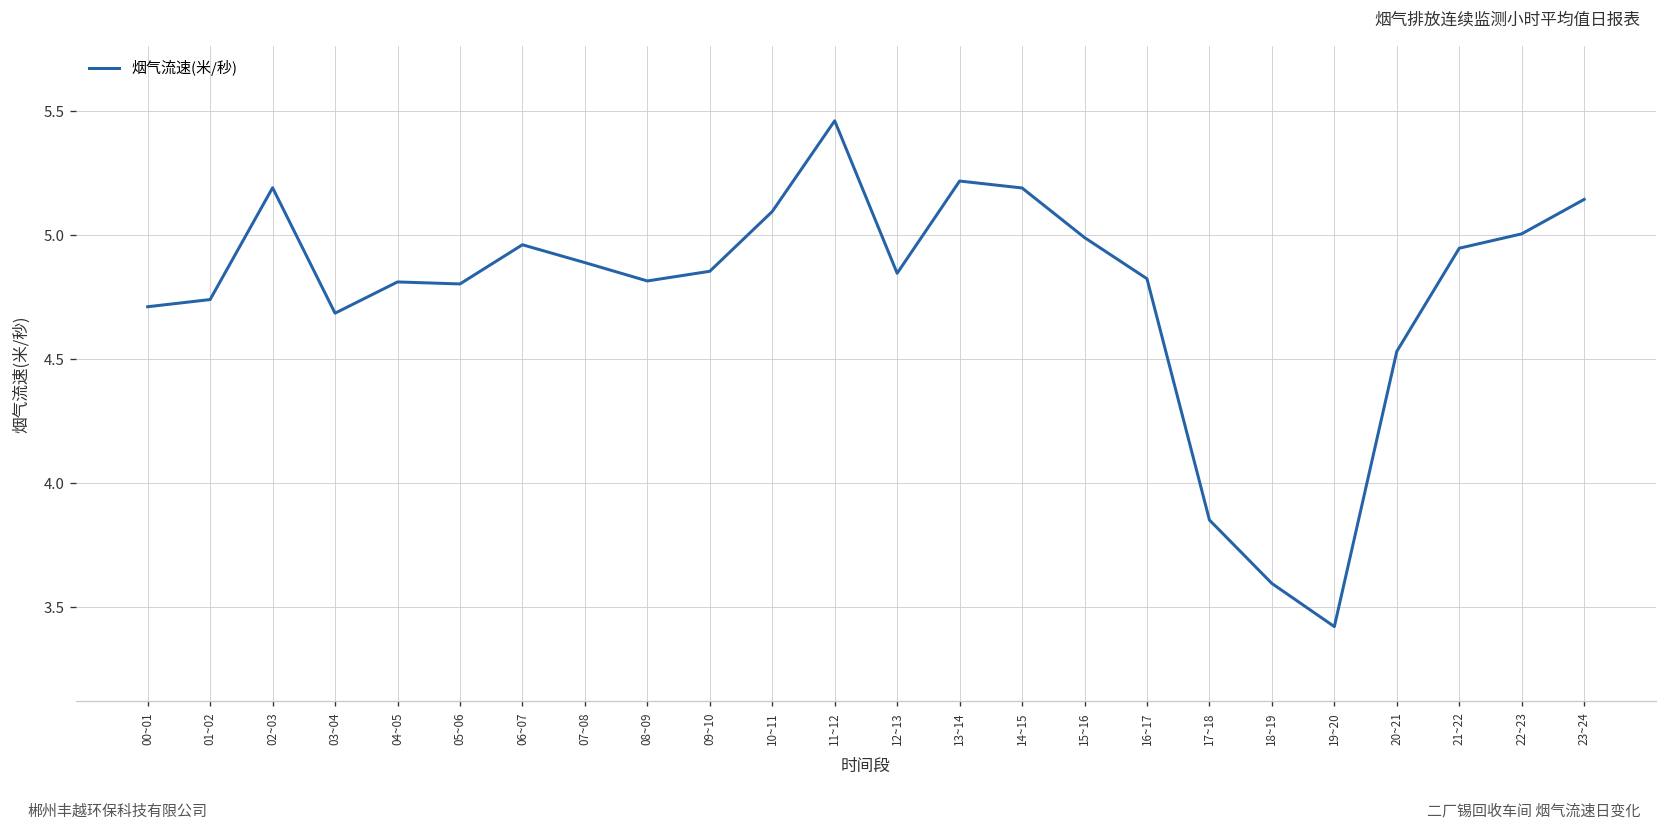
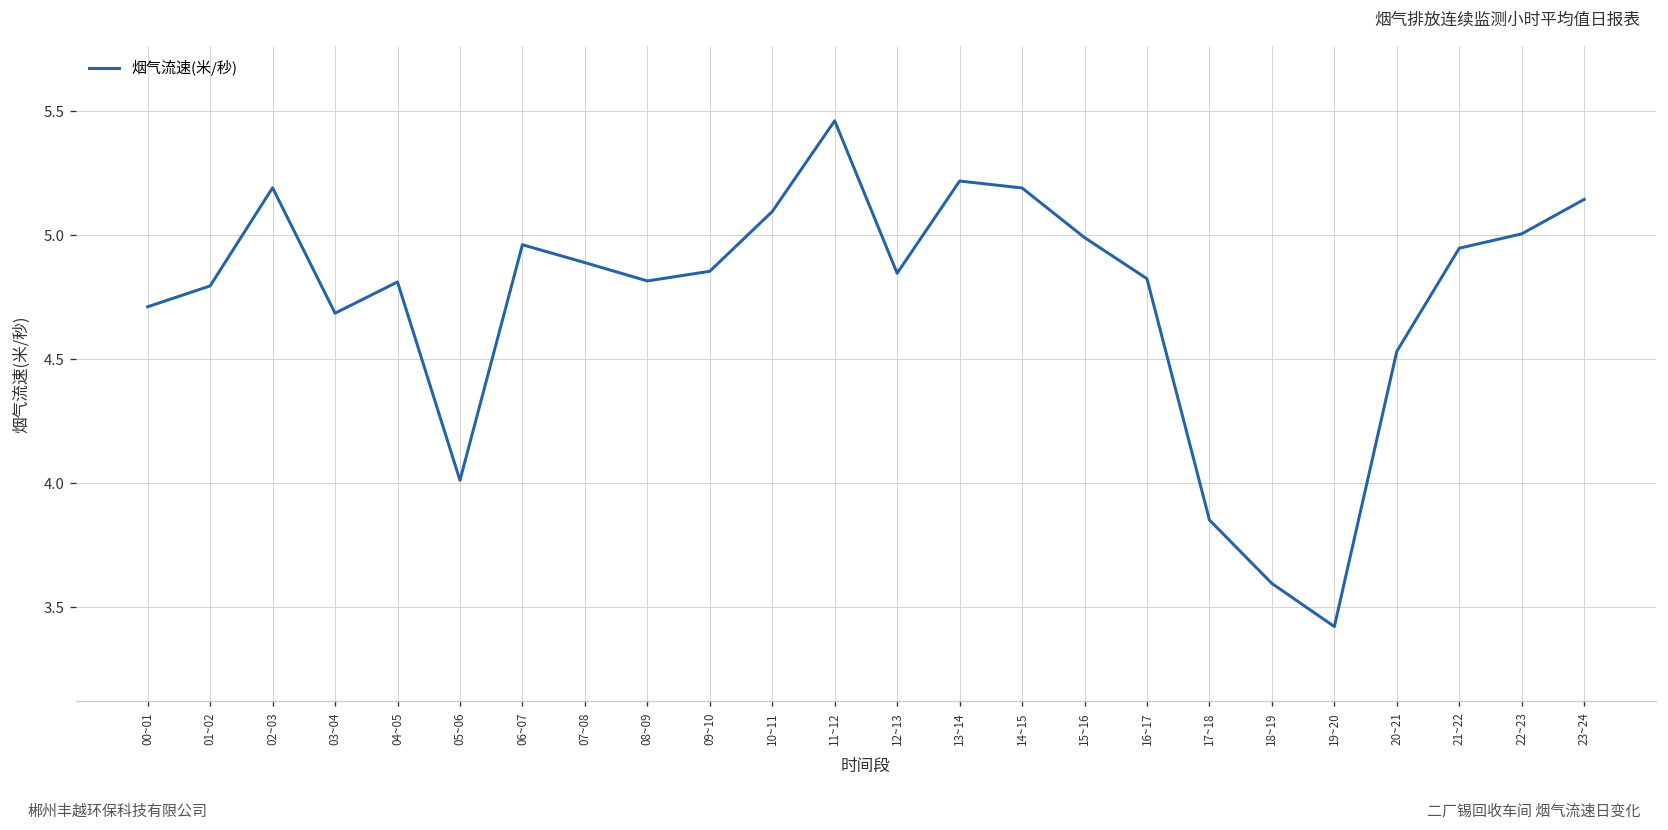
01~02: 4.74 -> 4.80
05~06: 4.80 -> 4.01
